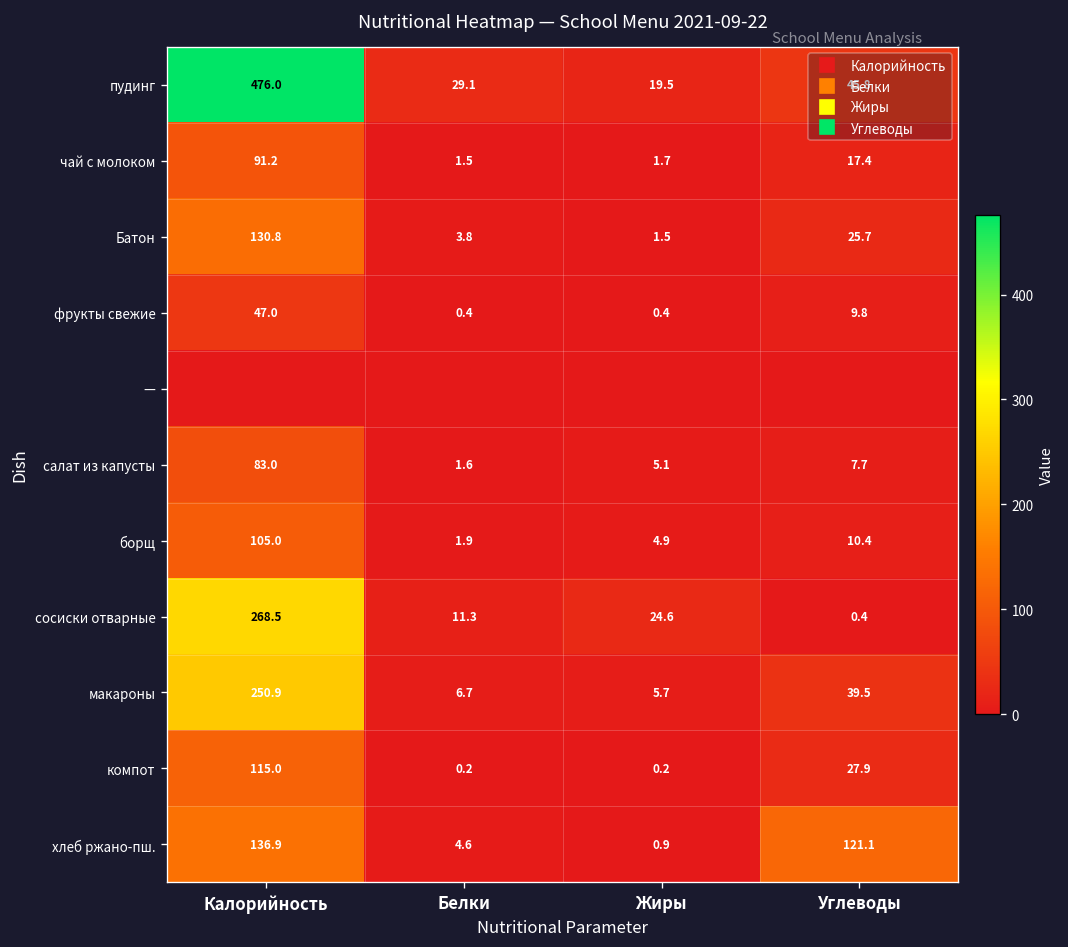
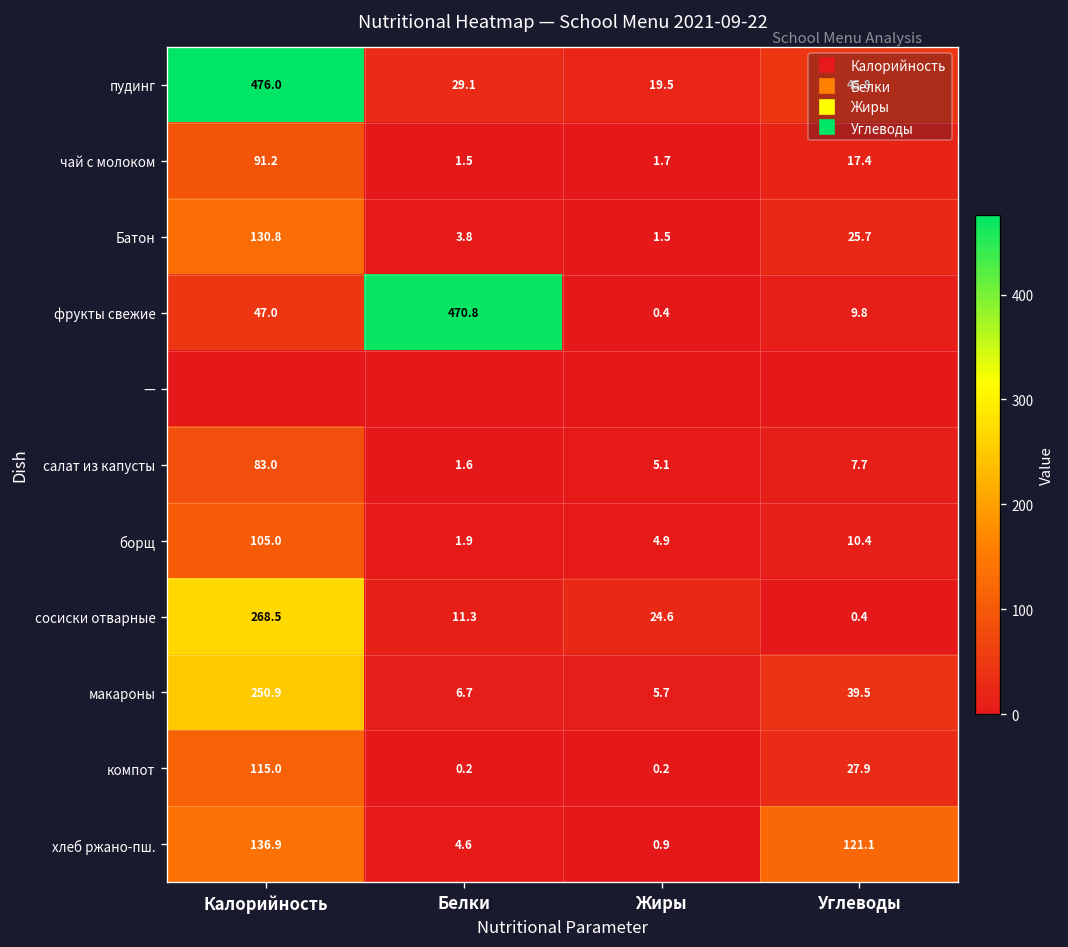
фрукты свежие, Белки: 0.4 -> 470.8
